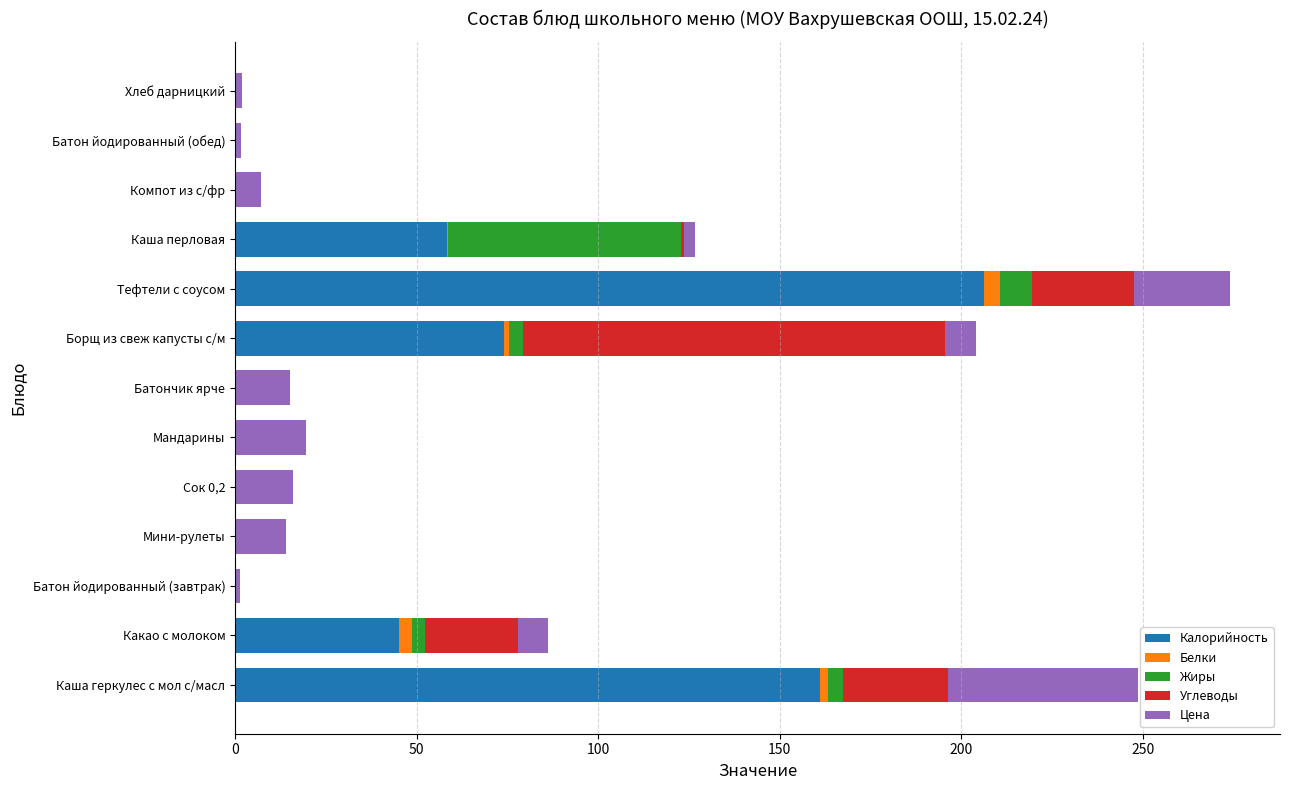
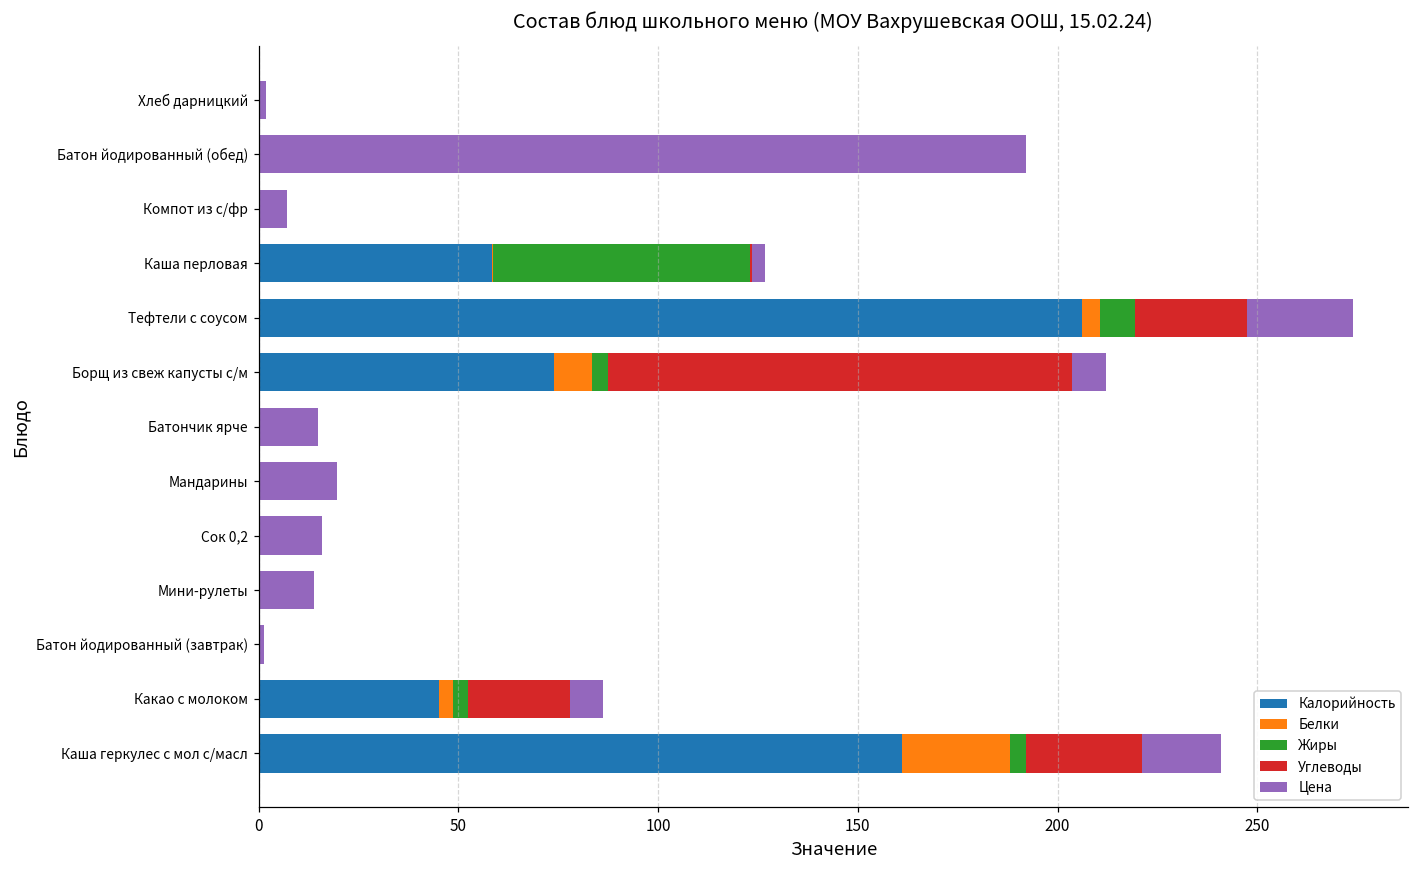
Цена, Батон йодированный (обед): 2 -> 192
Белки, Борщ из свеж капусты с/м: 1 -> 10
Белки, Каша геркулес с мол с/масл: 2 -> 27
Цена, Каша геркулес с мол с/масл: 52 -> 20
